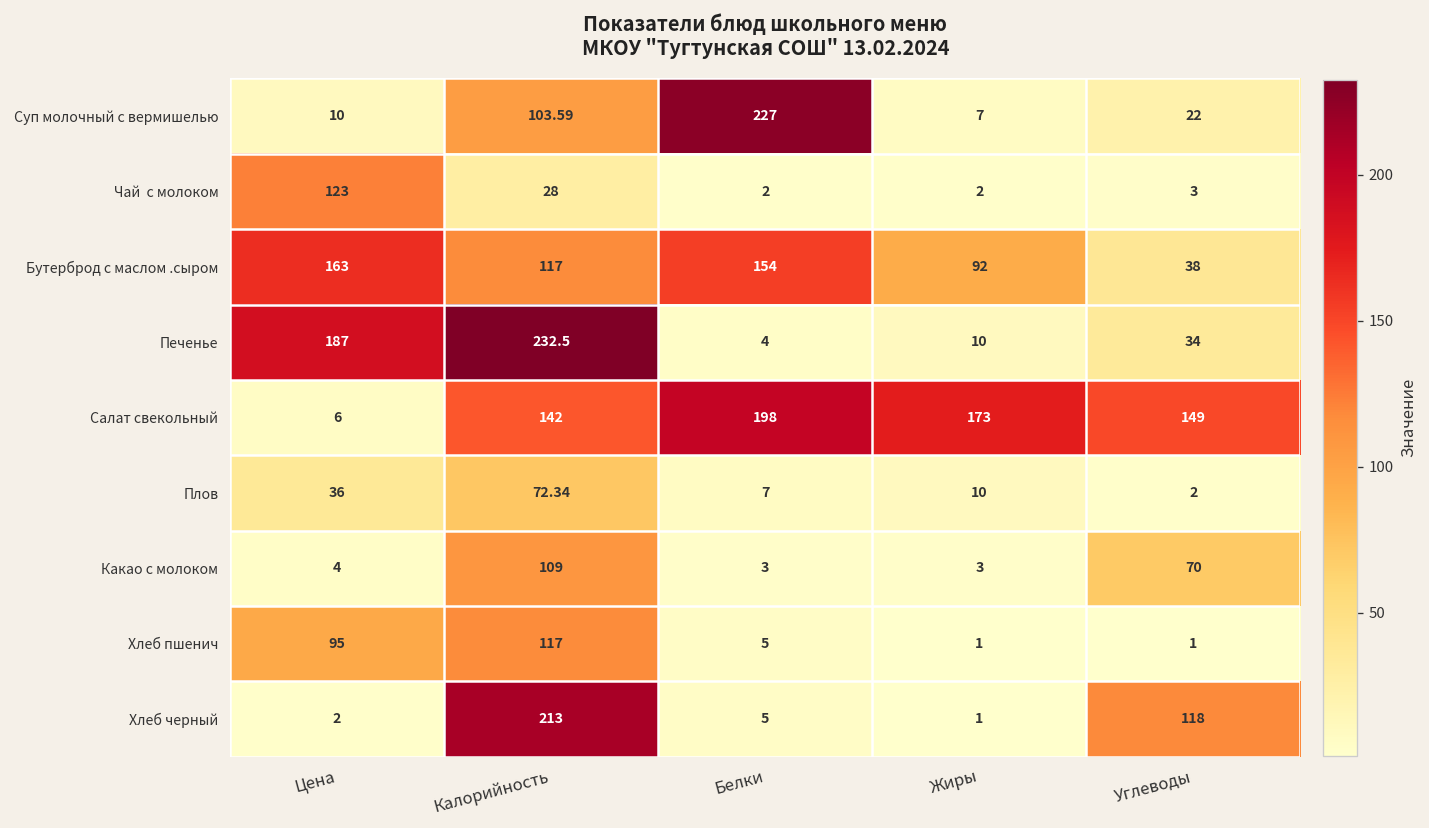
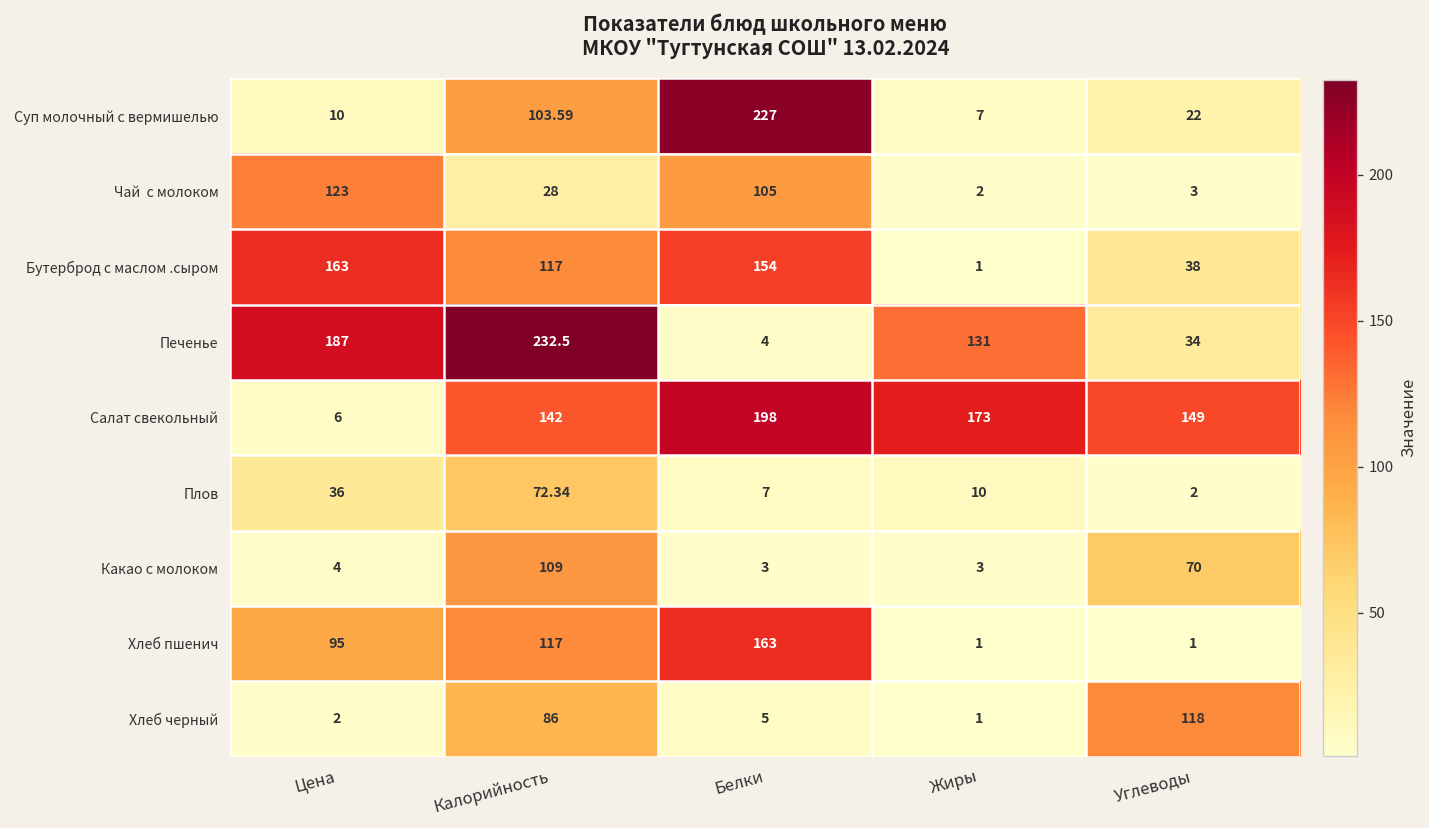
Чай с молоком, Белки: 2 -> 105
Бутерброд с маслом .сыром, Жиры: 92 -> 1
Печенье, Жиры: 10 -> 131
Хлеб пшенич, Белки: 5 -> 163
Хлеб черный, Калорийность: 213 -> 86
